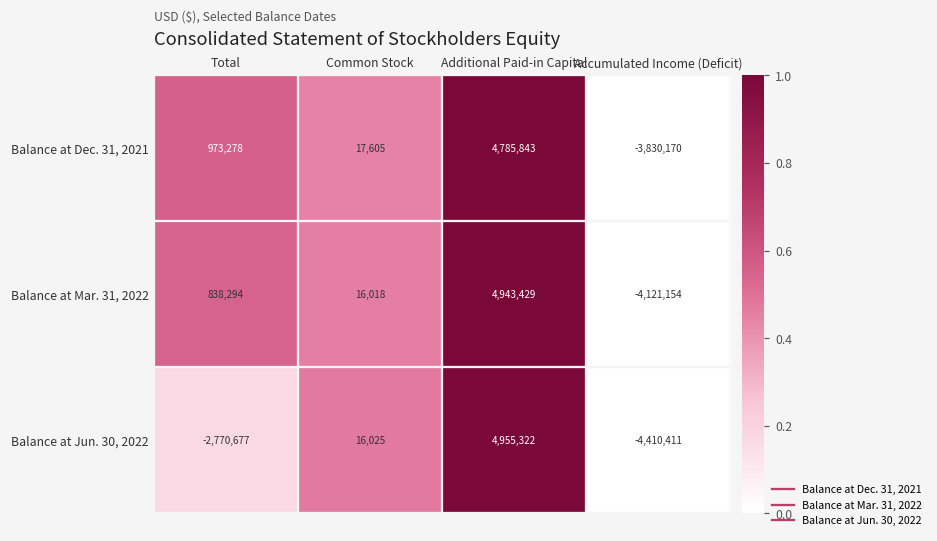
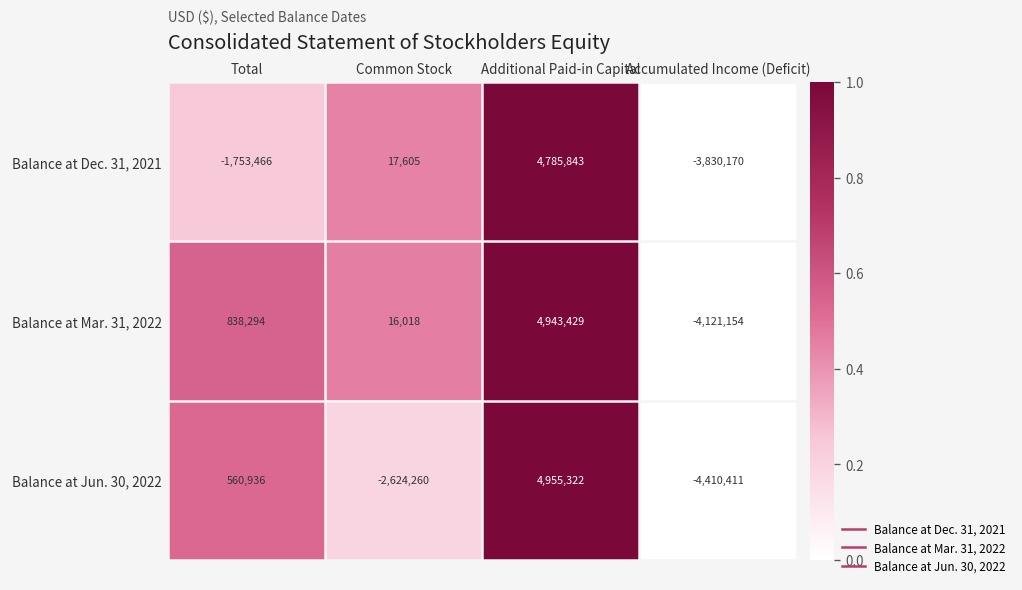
Balance at Dec. 31, 2021, Total: 973,278 -> -1,753,466
Balance at Jun. 30, 2022, Total: -2,770,677 -> 560,936
Balance at Jun. 30, 2022, Common Stock: 16,025 -> -2,624,260
